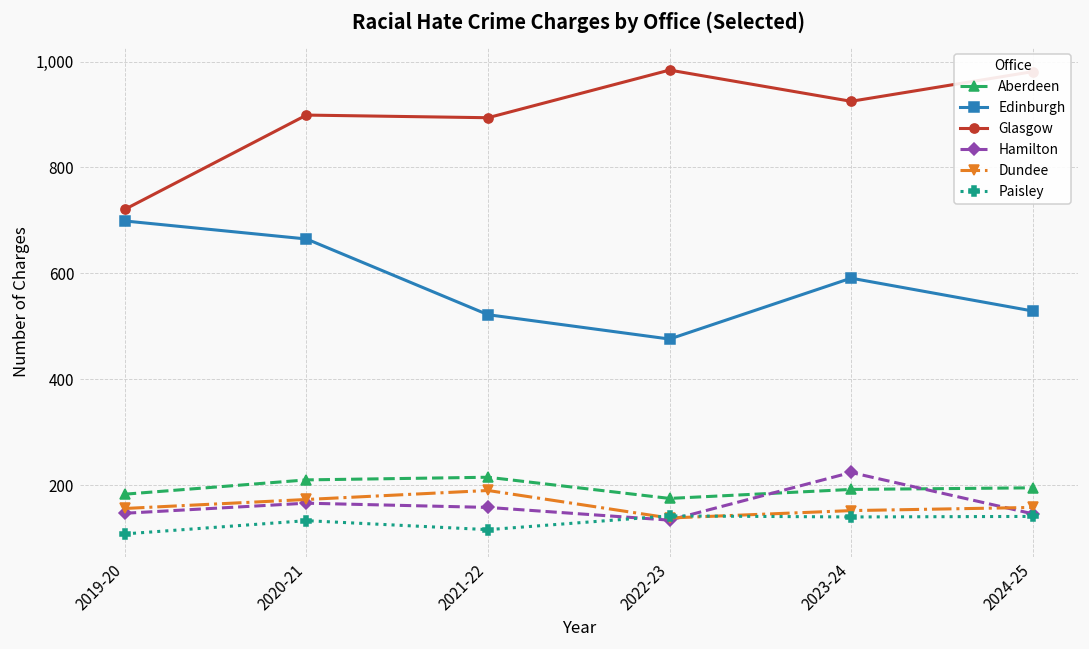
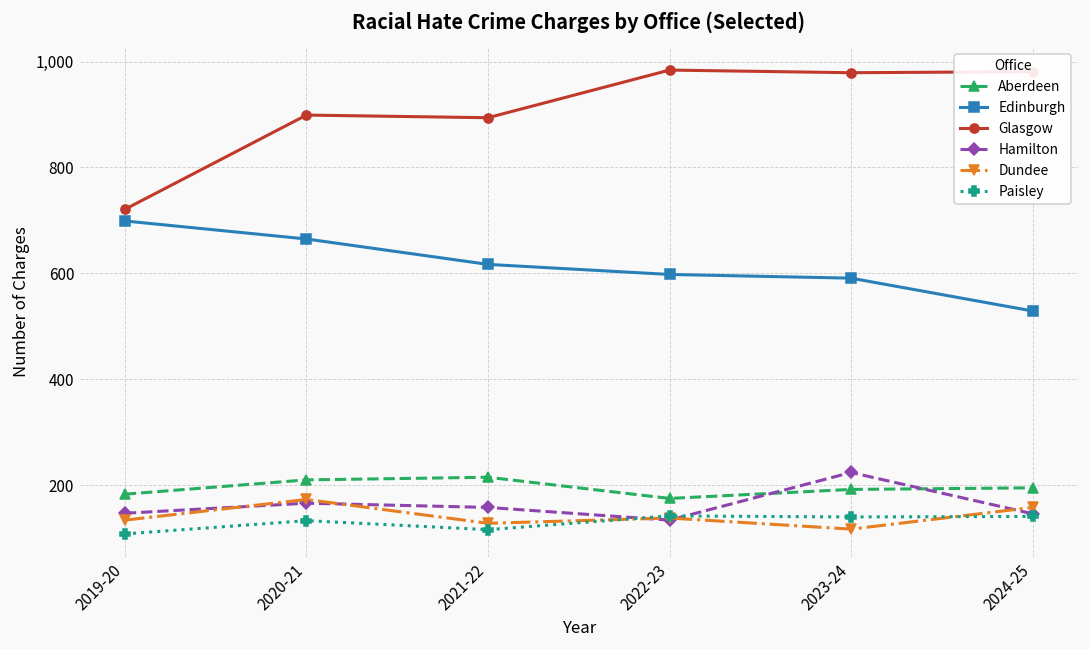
Dundee, 2019-20: 160 -> 130
Edinburgh, 2021-22: 520 -> 620
Dundee, 2021-22: 190 -> 130
Edinburgh, 2022-23: 480 -> 600
Glasgow, 2023-24: 930 -> 980
Dundee, 2023-24: 150 -> 120
